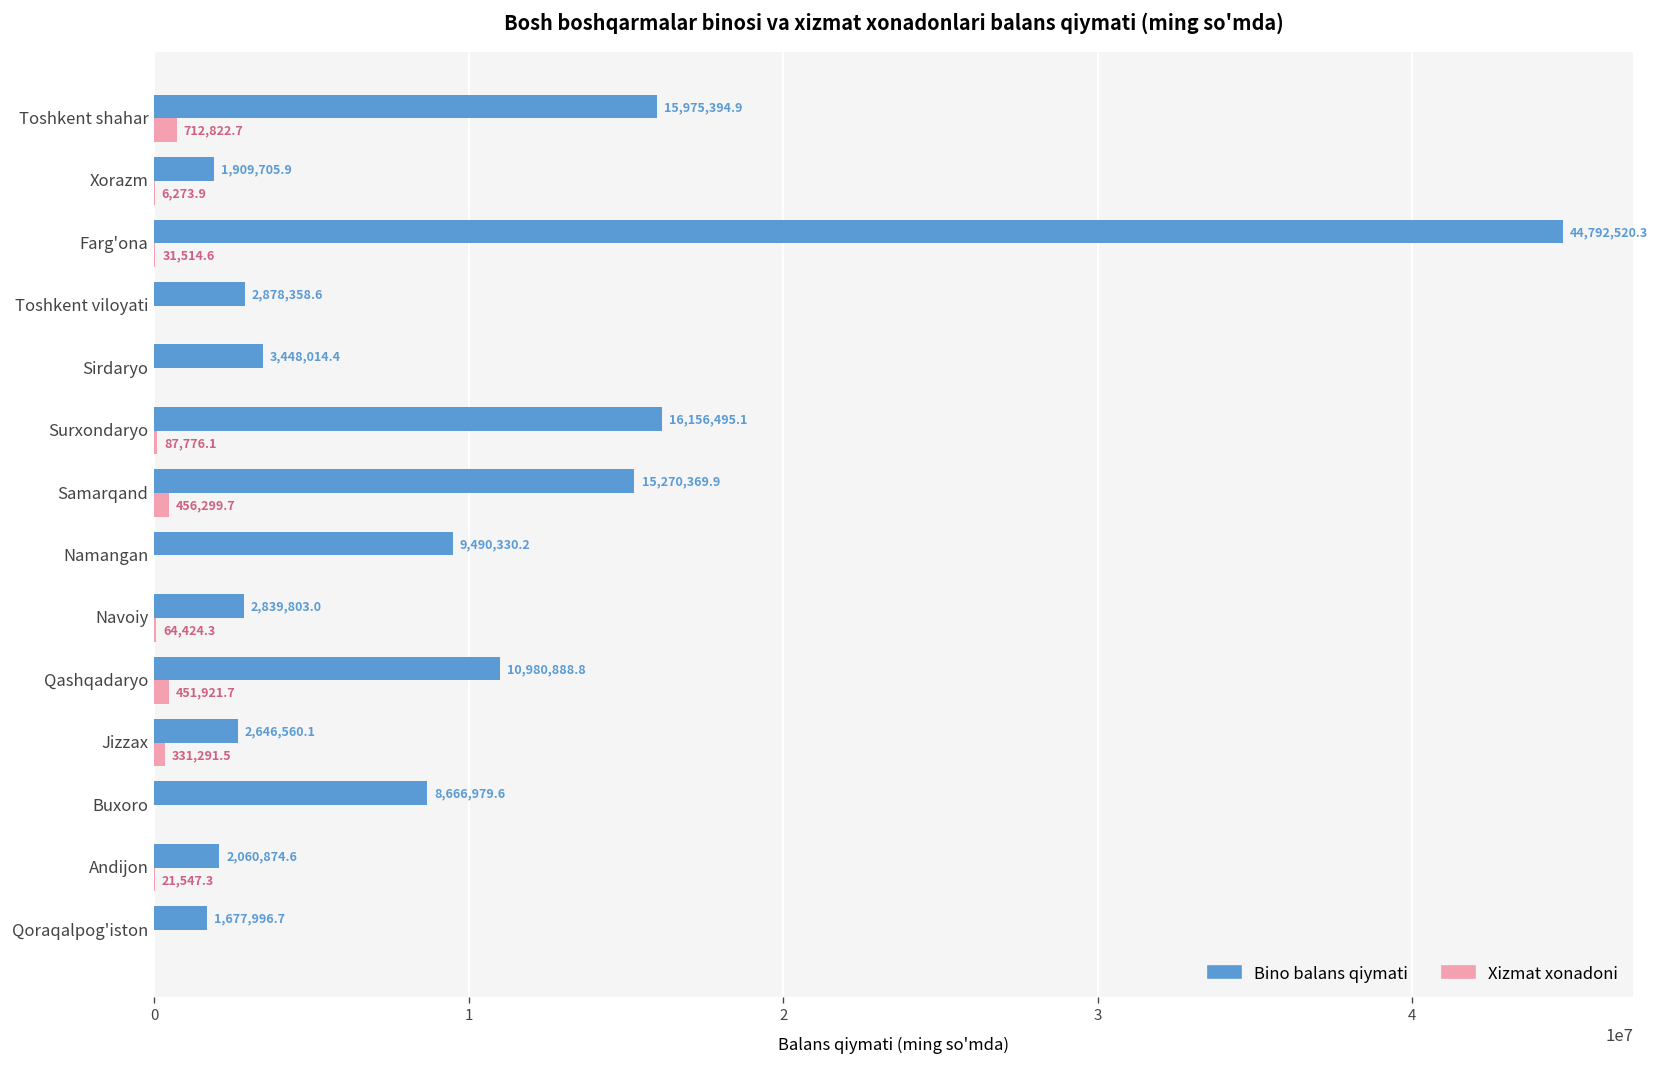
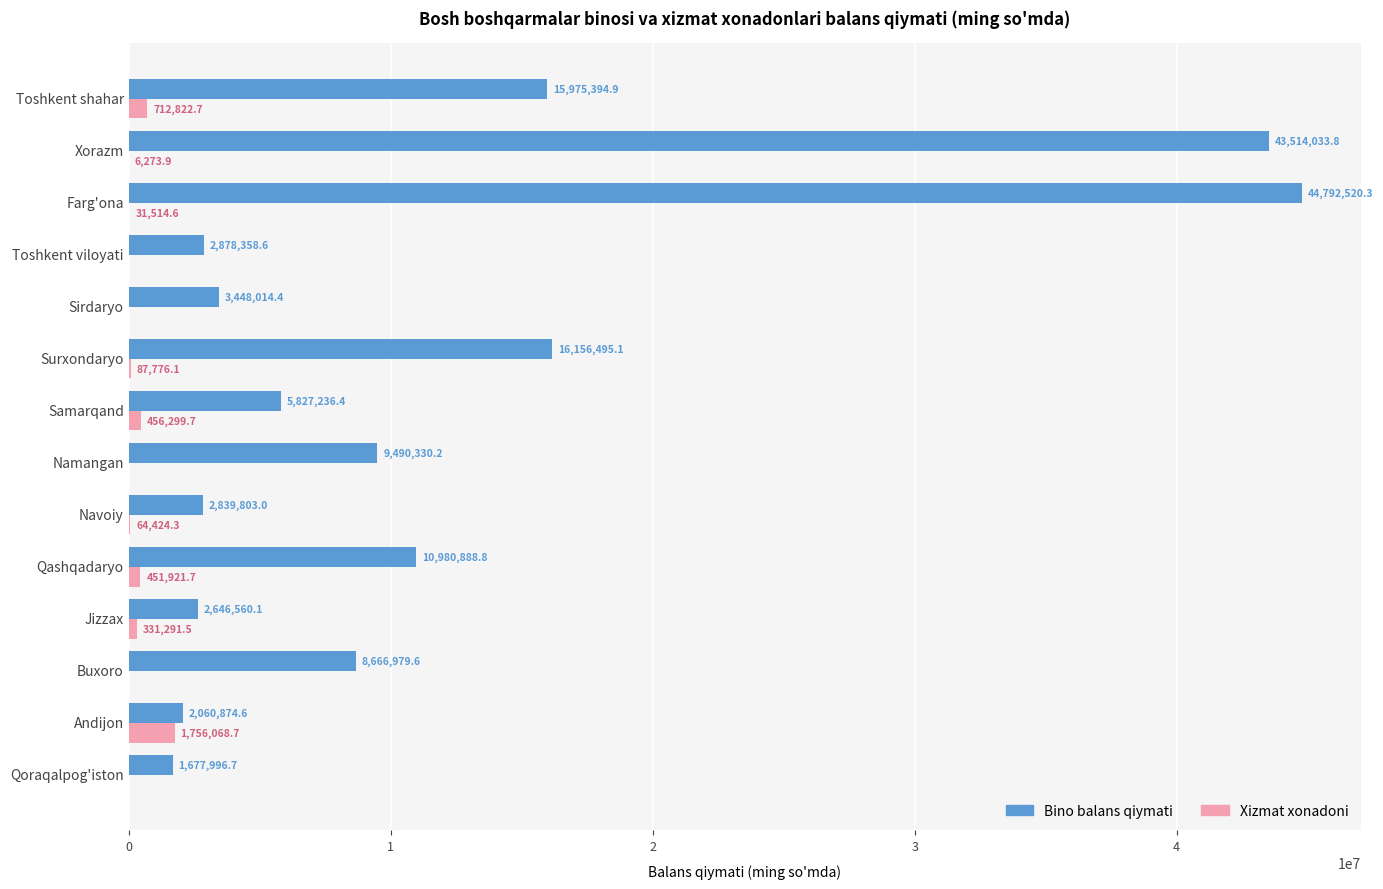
Bino balans qiymati, Xorazm: 1,909,705.9 -> 43,514,033.8
Bino balans qiymati, Samarqand: 15,270,369.9 -> 5,827,236.4
Xizmat xonadoni, Andijon: 21,547.3 -> 1,756,068.7
